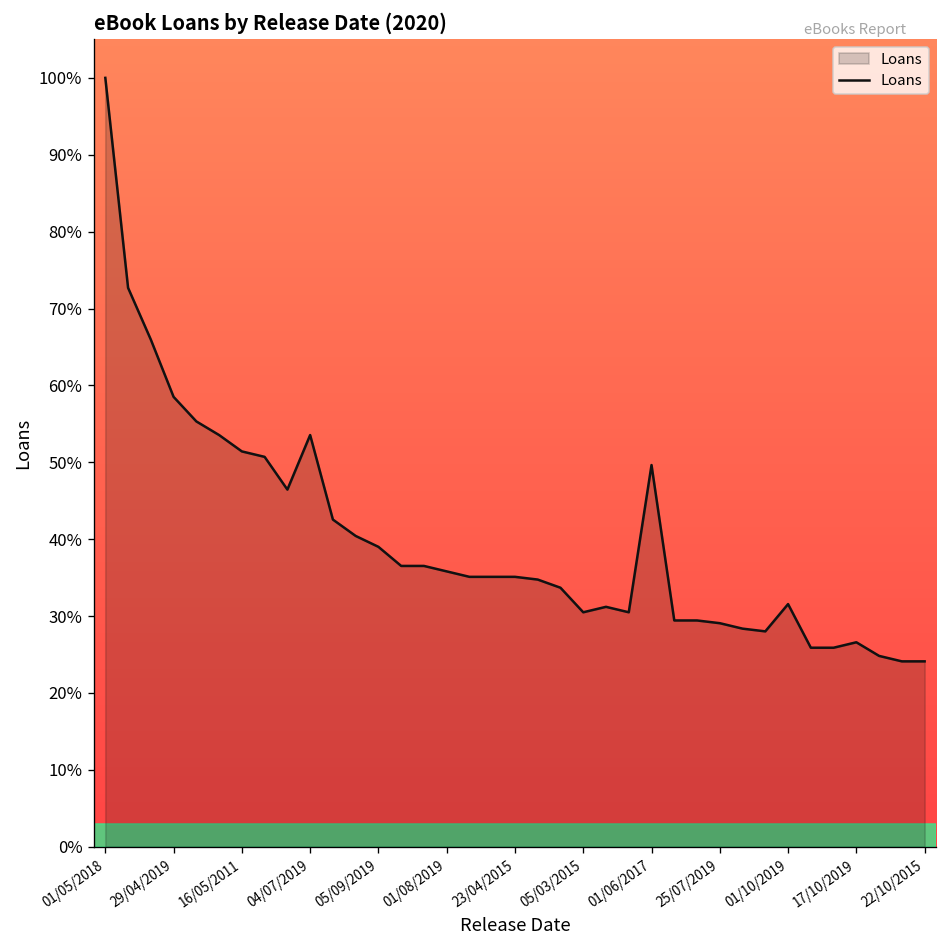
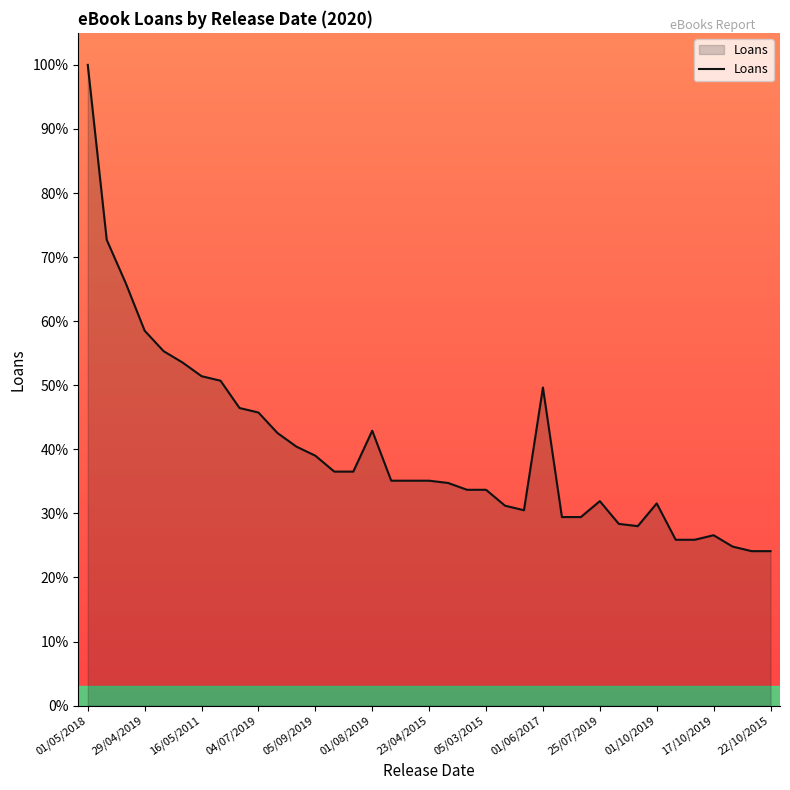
04/07/2019: 54% -> 46%
01/08/2019: 36% -> 43%
05/03/2015: 30% -> 34%
25/07/2019: 29% -> 32%
